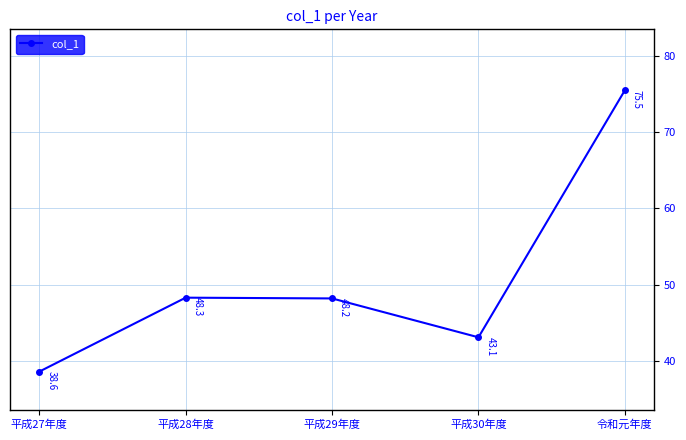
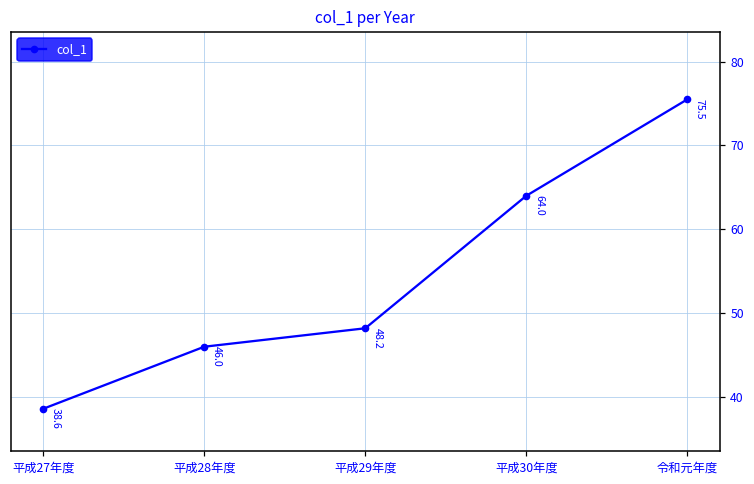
平成28年度: 48.3 -> 46.0
平成30年度: 43.1 -> 64.0
